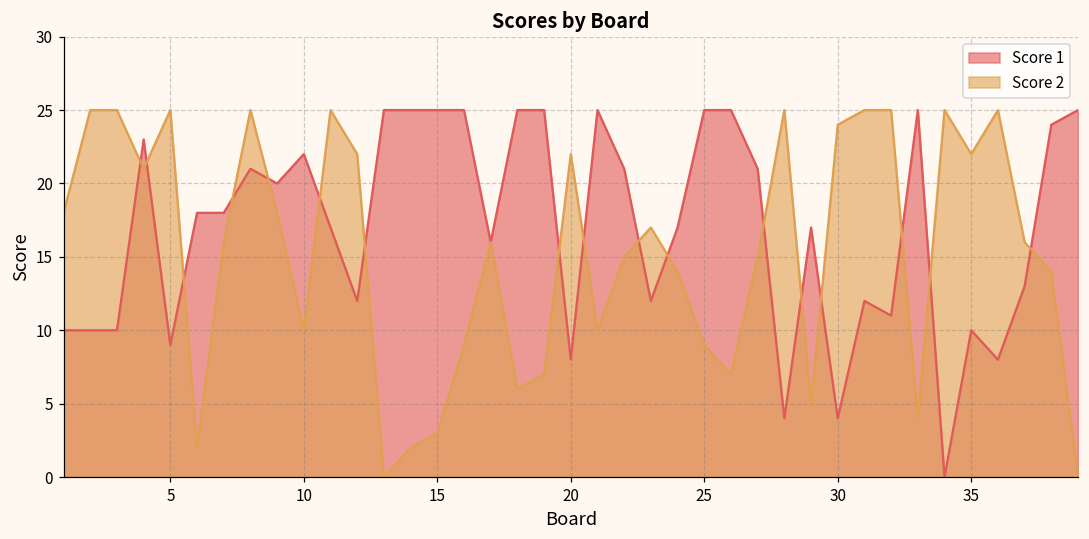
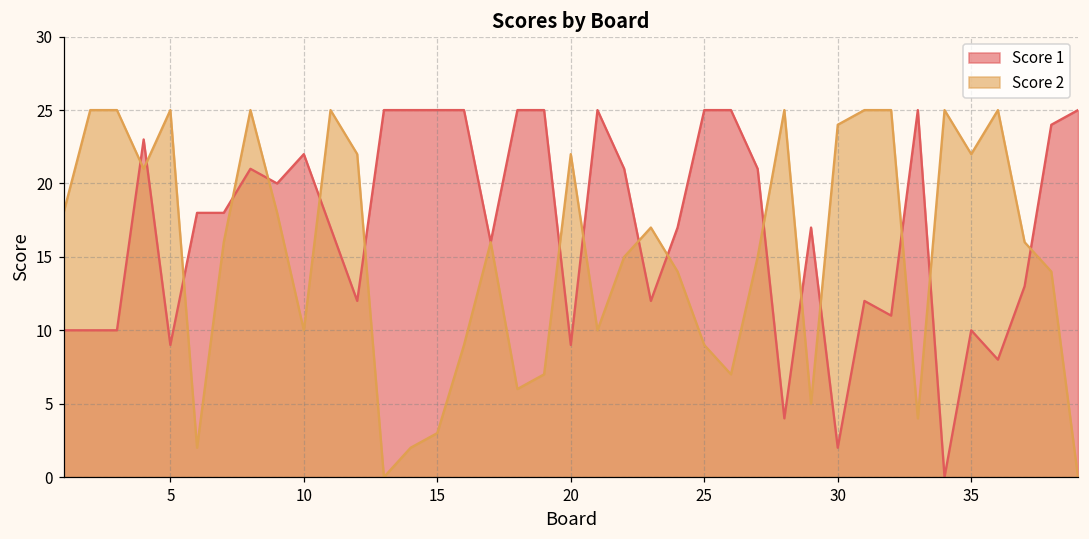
Score 1, 20: 8 -> 9
Score 1, 30: 4 -> 2
